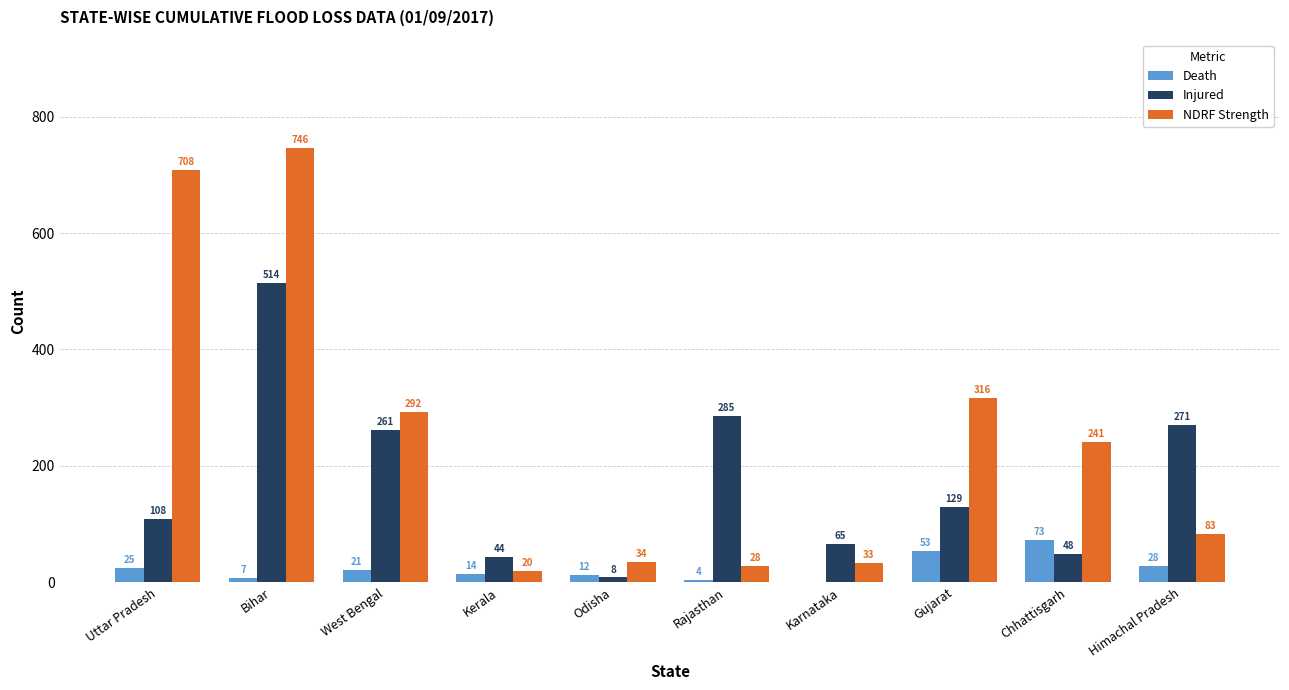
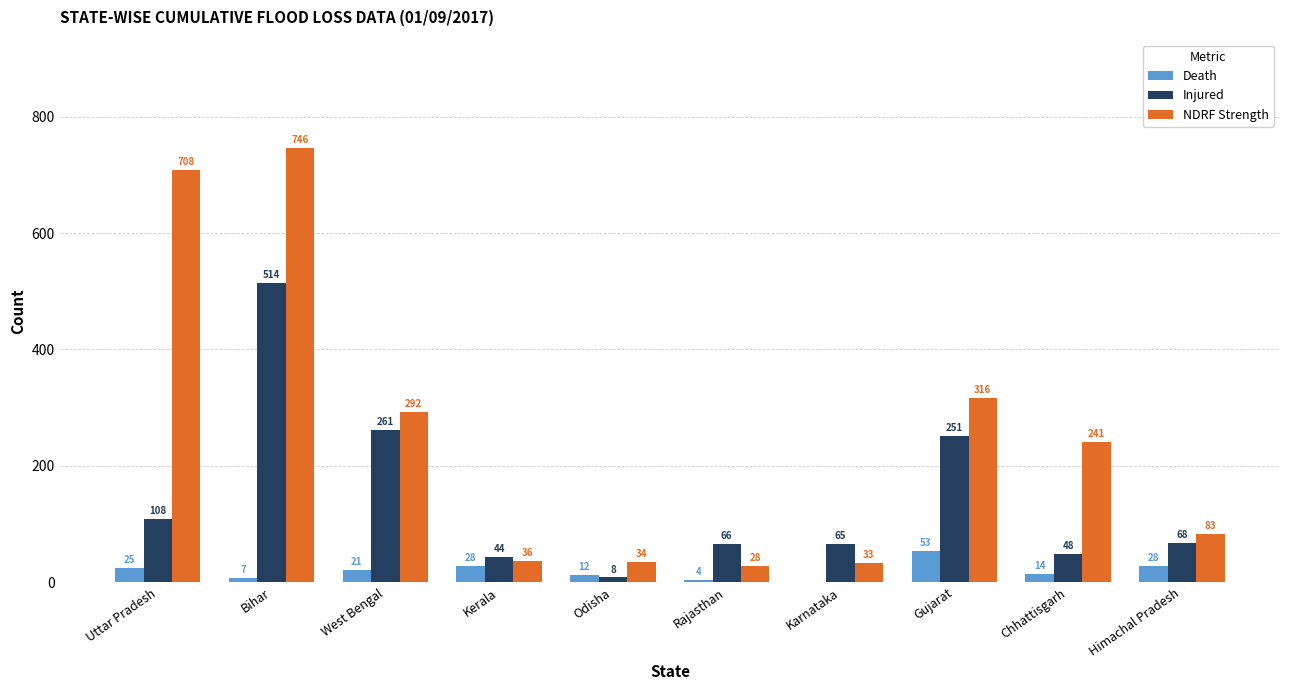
Death, Kerala: 14 -> 28
NDRF Strength, Kerala: 20 -> 36
Injured, Rajasthan: 285 -> 66
Injured, Gujarat: 129 -> 251
Death, Chhattisgarh: 73 -> 14
Injured, Himachal Pradesh: 271 -> 68
